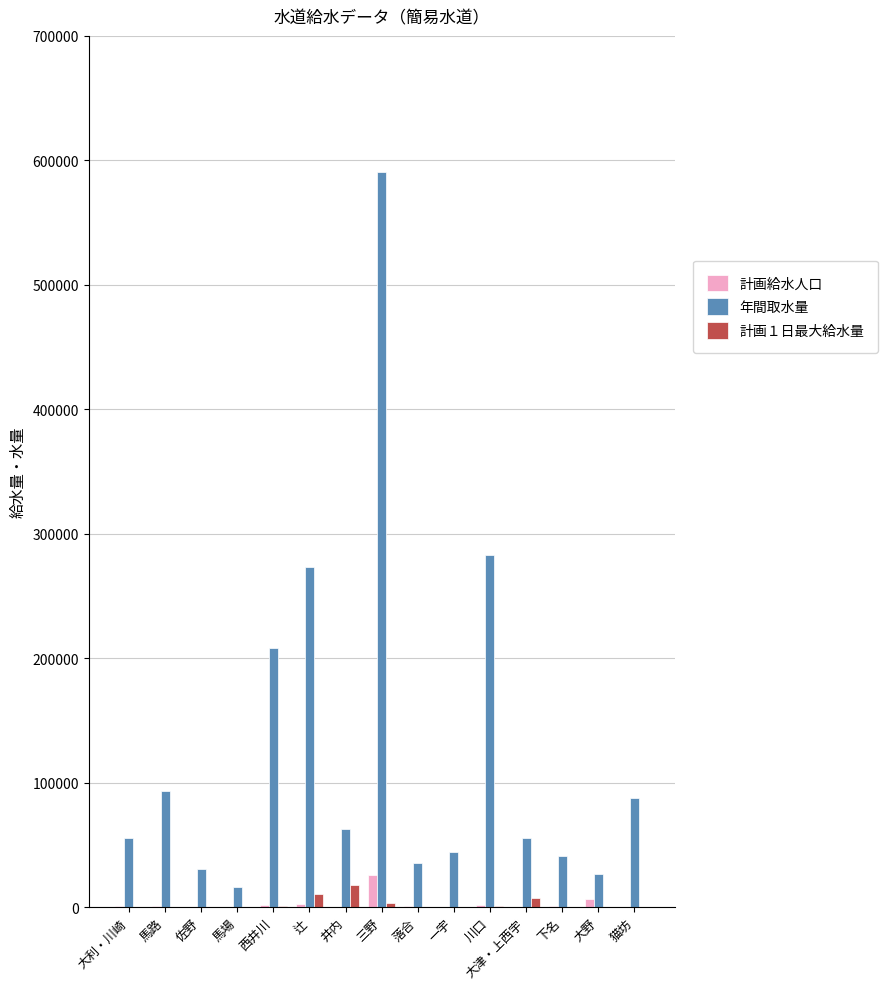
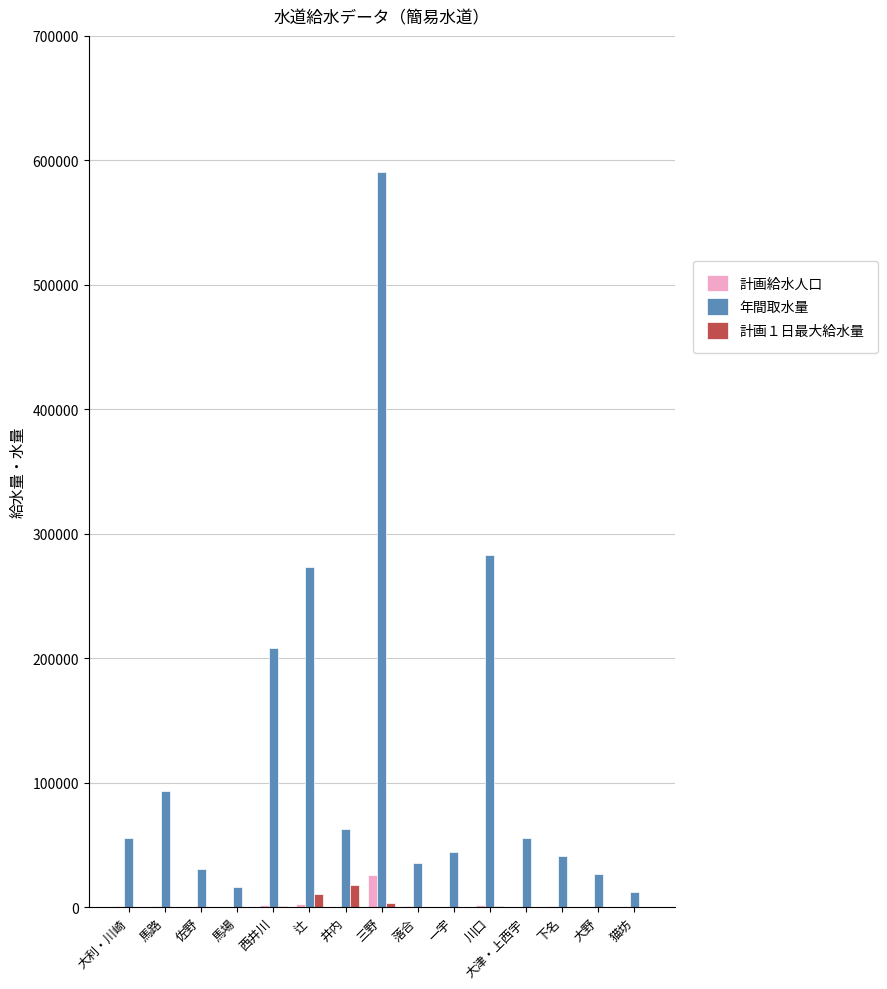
計画１日最大給水量, 大津・上西宇: 7000 -> 0
計画給水人口, 大野: 7000 -> 0
年間取水量, 猫坊: 88000 -> 12000
